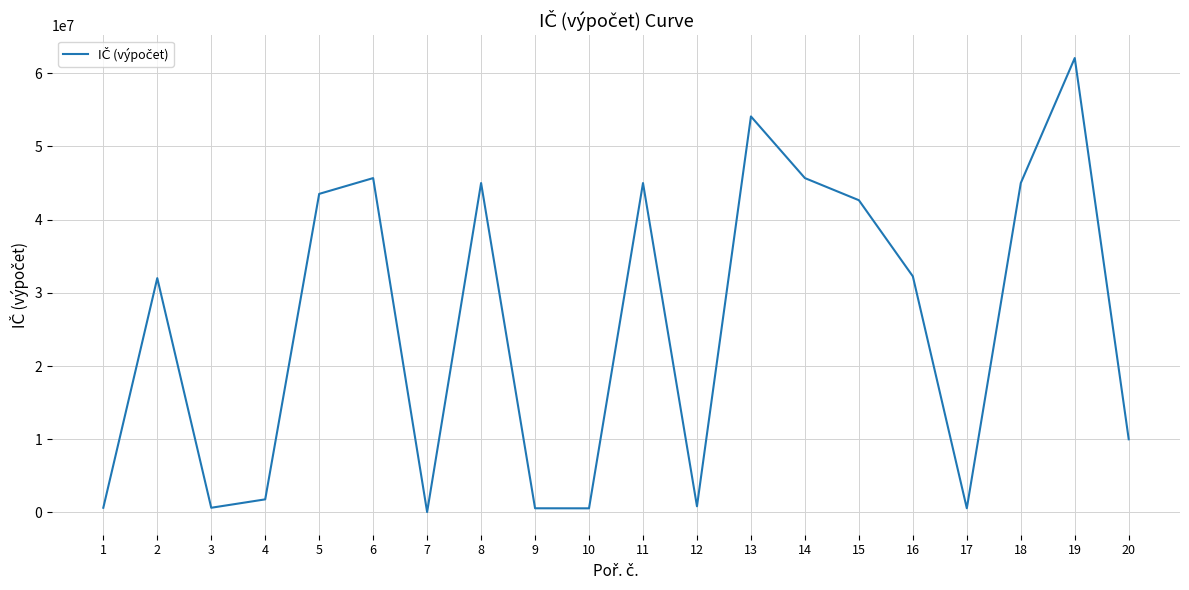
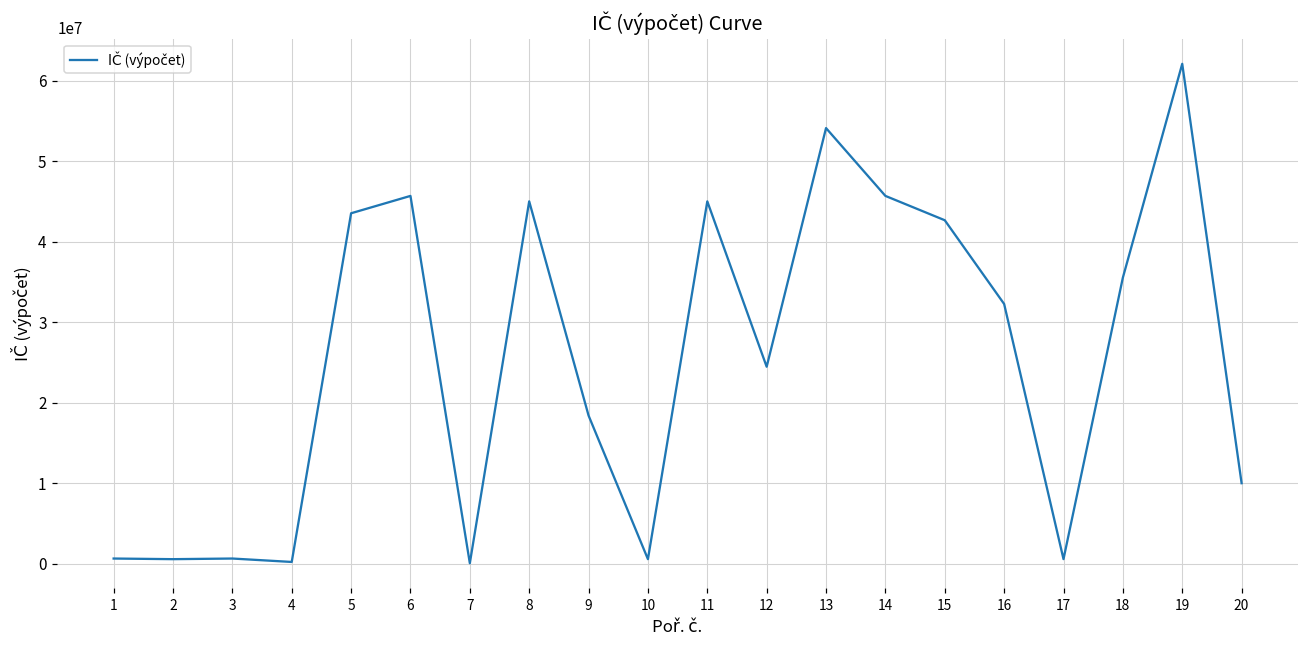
2: 32000000 -> 1000000
4: 2000000 -> 0
9: 1000000 -> 18000000
12: 1000000 -> 24000000
18: 45000000 -> 36000000
